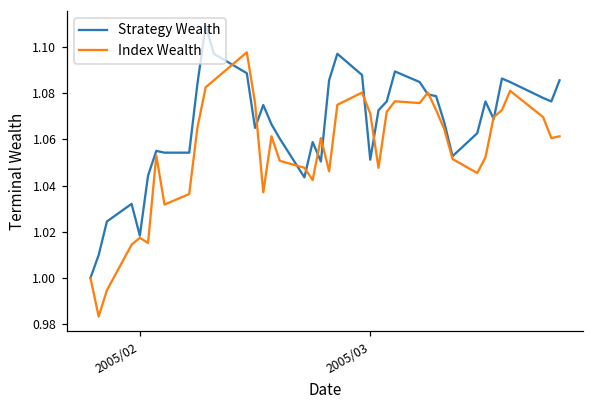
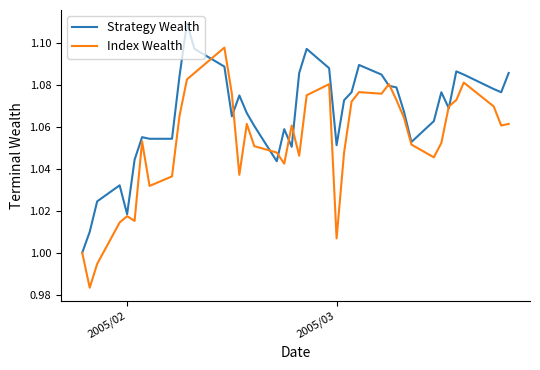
Index Wealth, 2005/03: 1.071 -> 1.007
